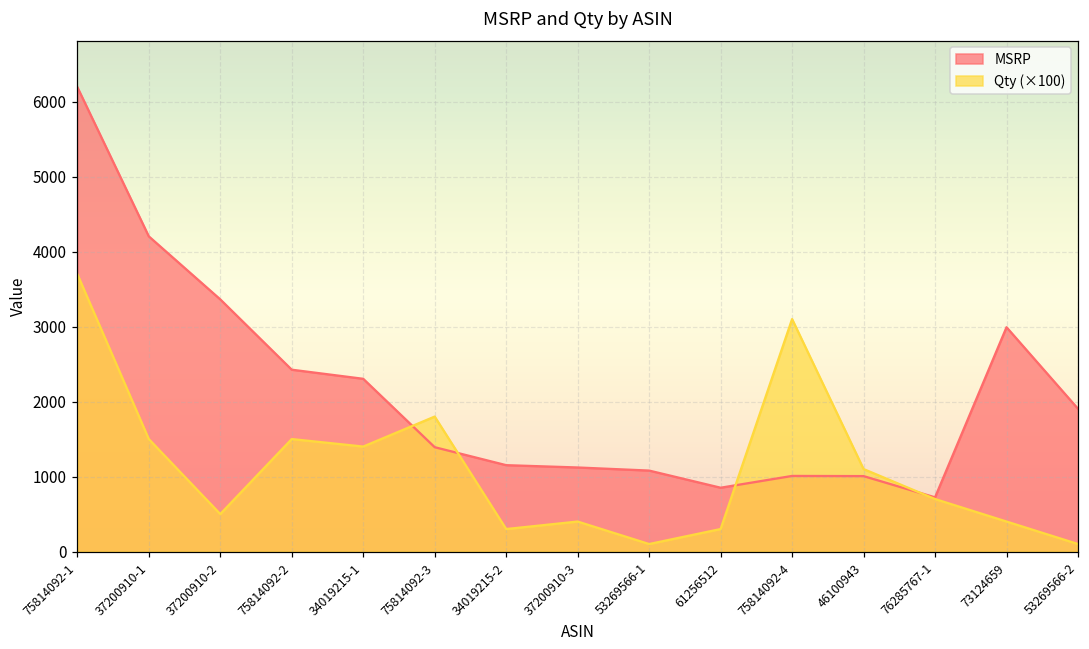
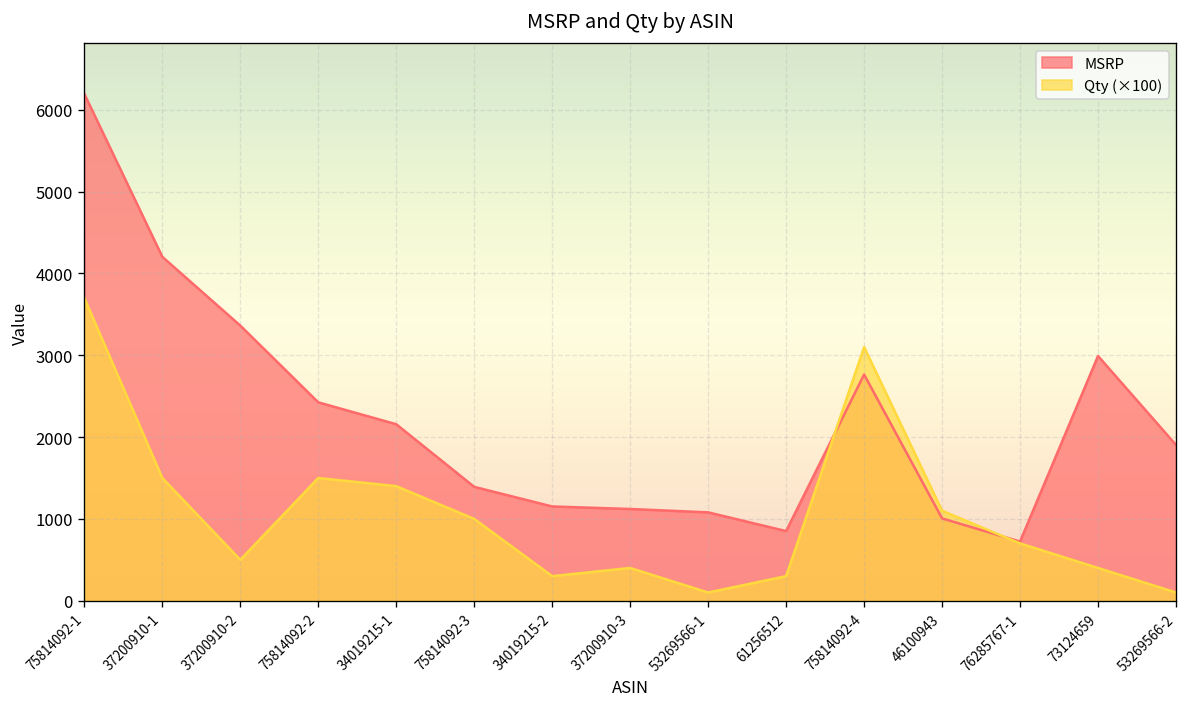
MSRP, 34019215-1: 2300 -> 2200
Qty (×100), 75814092-3: 1800 -> 1000
MSRP, 75814092-4: 1000 -> 2800
